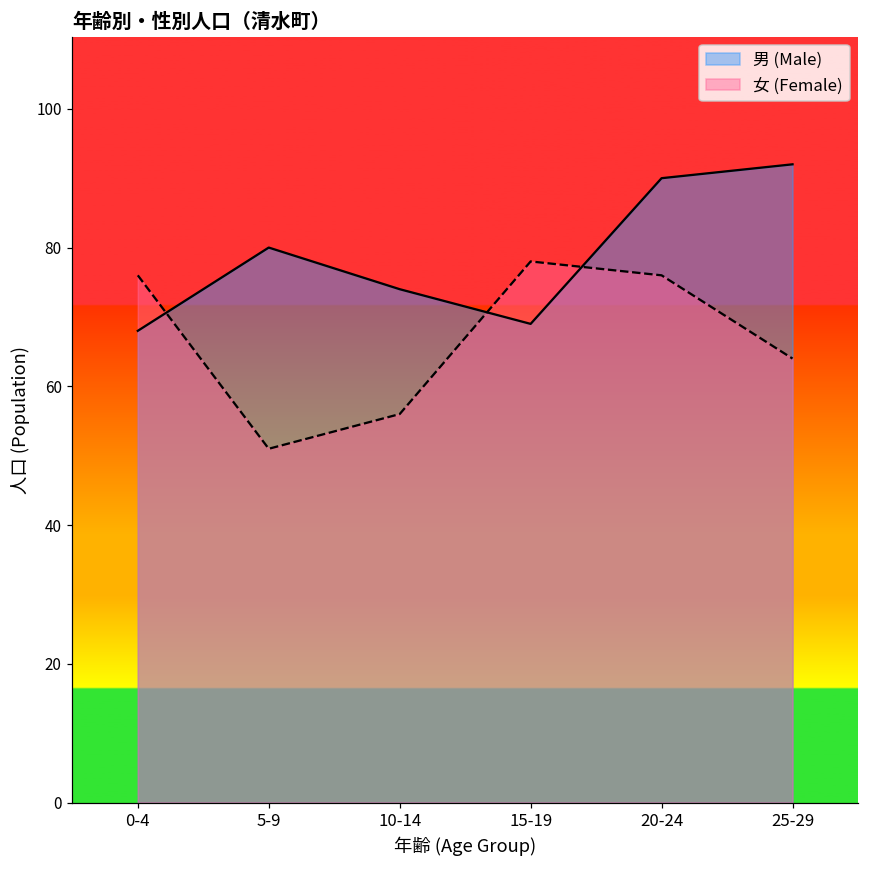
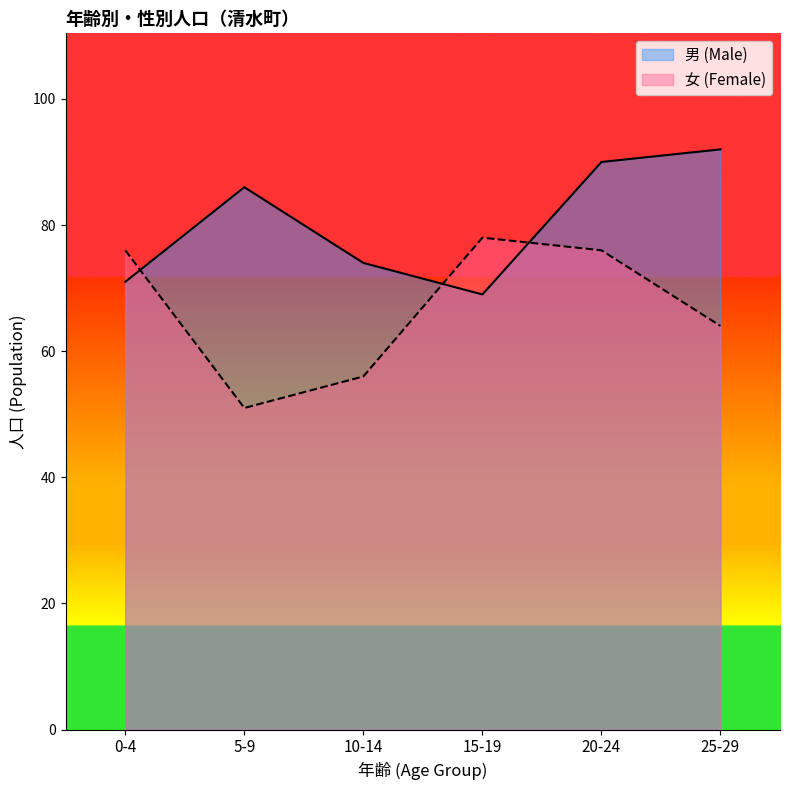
男 (Male), 0-4: 68 -> 71
男 (Male), 5-9: 80 -> 86
